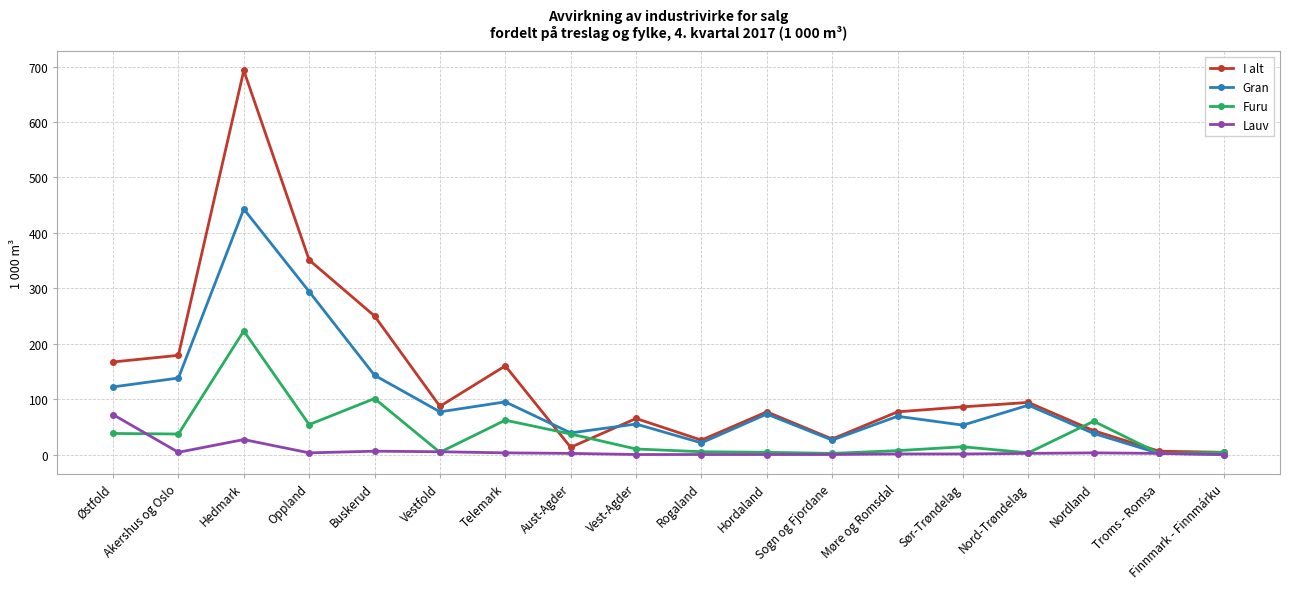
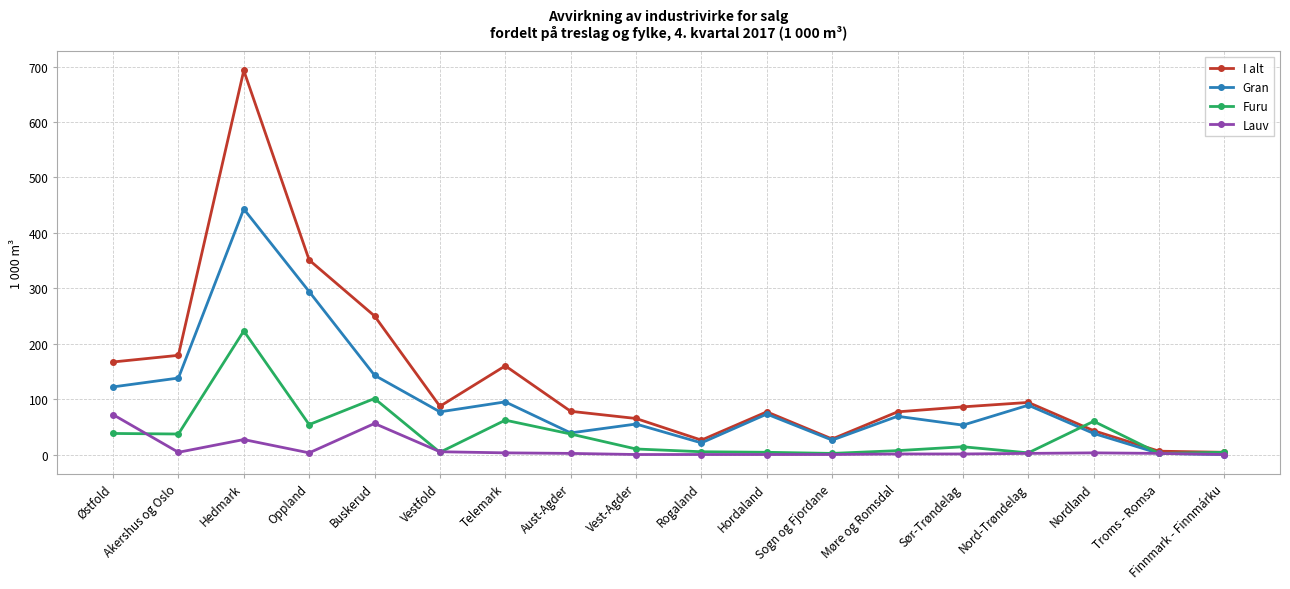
Lauv, Buskerud: 10 -> 60
I alt, Aust-Agder: 10 -> 80
